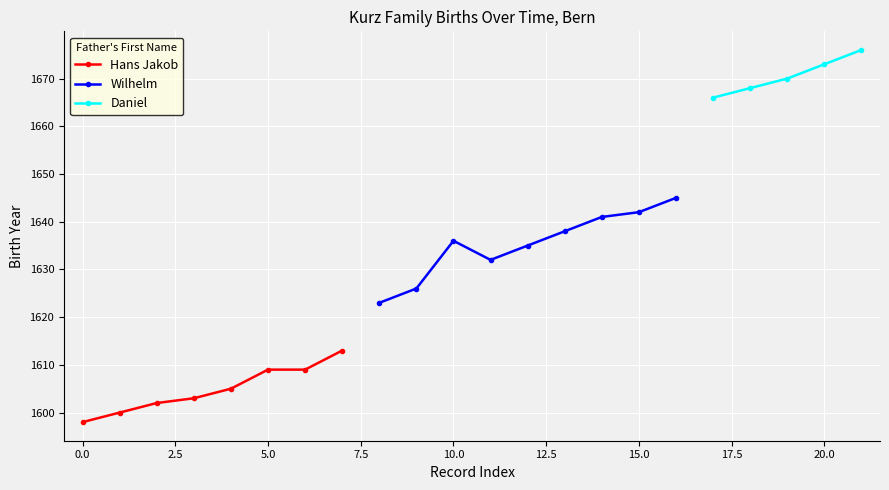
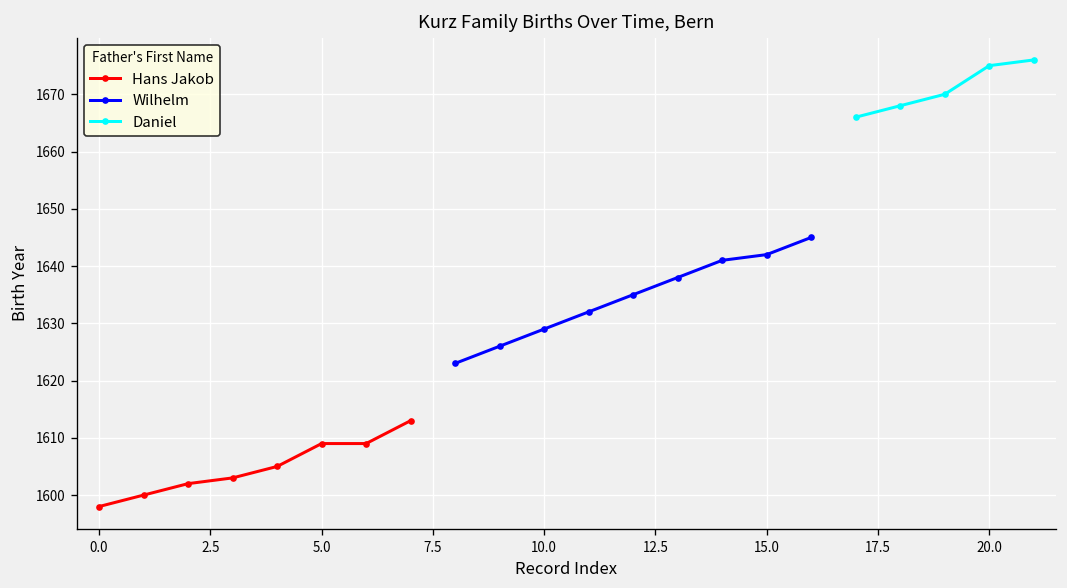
Wilhelm, 10.0: 1636 -> 1629
Daniel, 20.0: 1673 -> 1675
